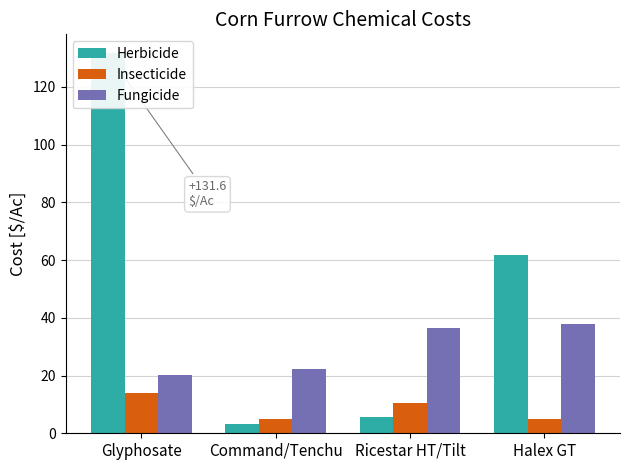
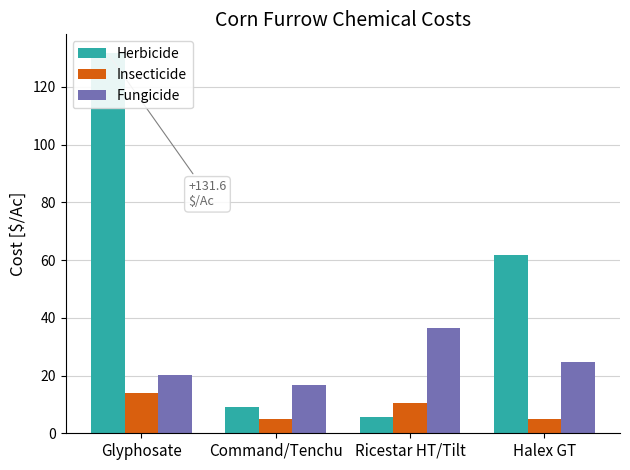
Herbicide, Command/Tenchu: 3 -> 9
Fungicide, Command/Tenchu: 22 -> 17
Fungicide, Halex GT: 38 -> 25
